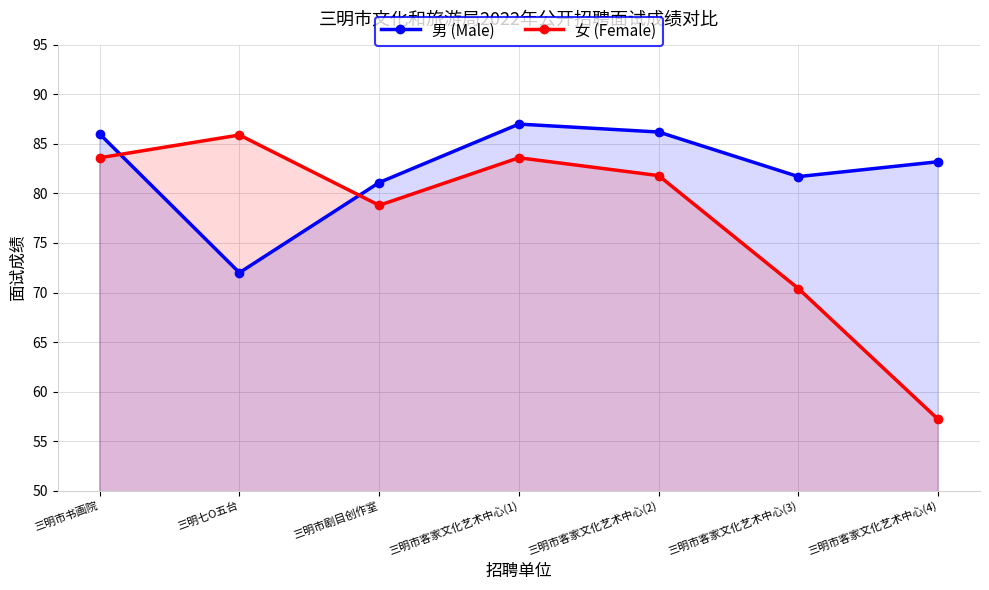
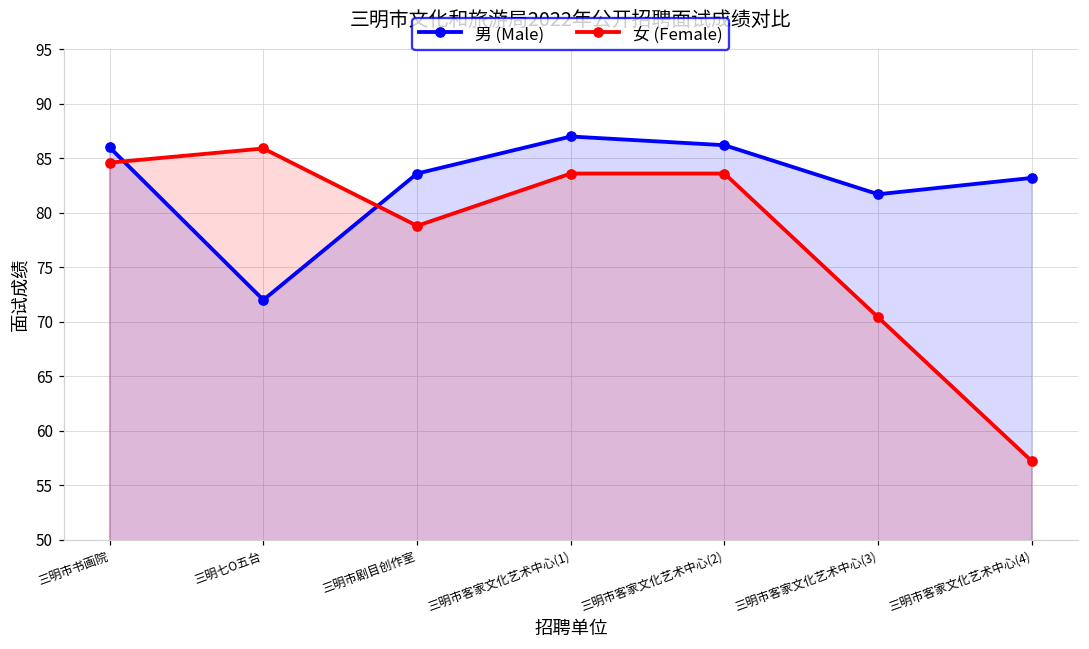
女 (Female), 三明市书画院: 84 -> 85
男 (Male), 三明市剧目创作室: 81 -> 84
女 (Female), 三明市客家文化艺术中心(2): 82 -> 84
